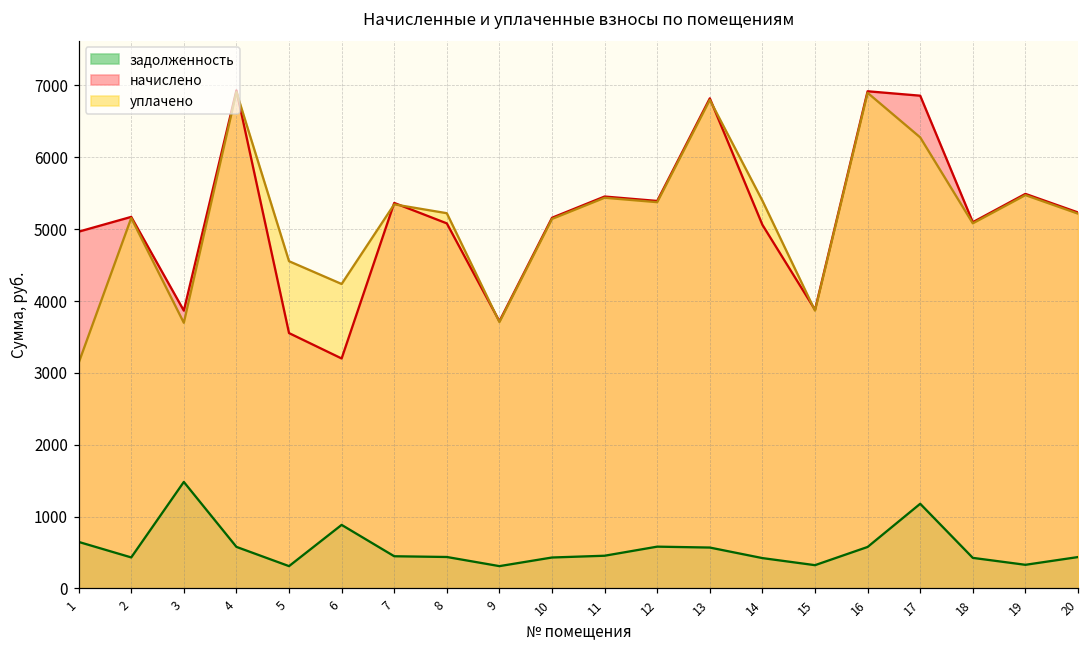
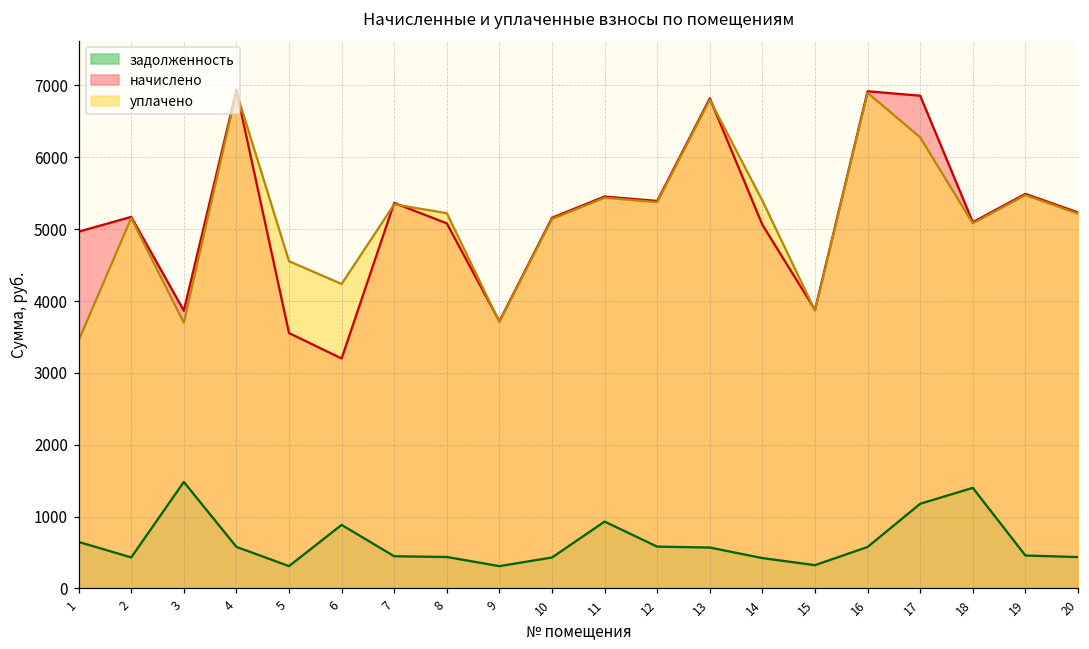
уплачено, 1: 3100 -> 3400
задолженность, 11: 500 -> 900
задолженность, 18: 400 -> 1400
задолженность, 19: 300 -> 500
